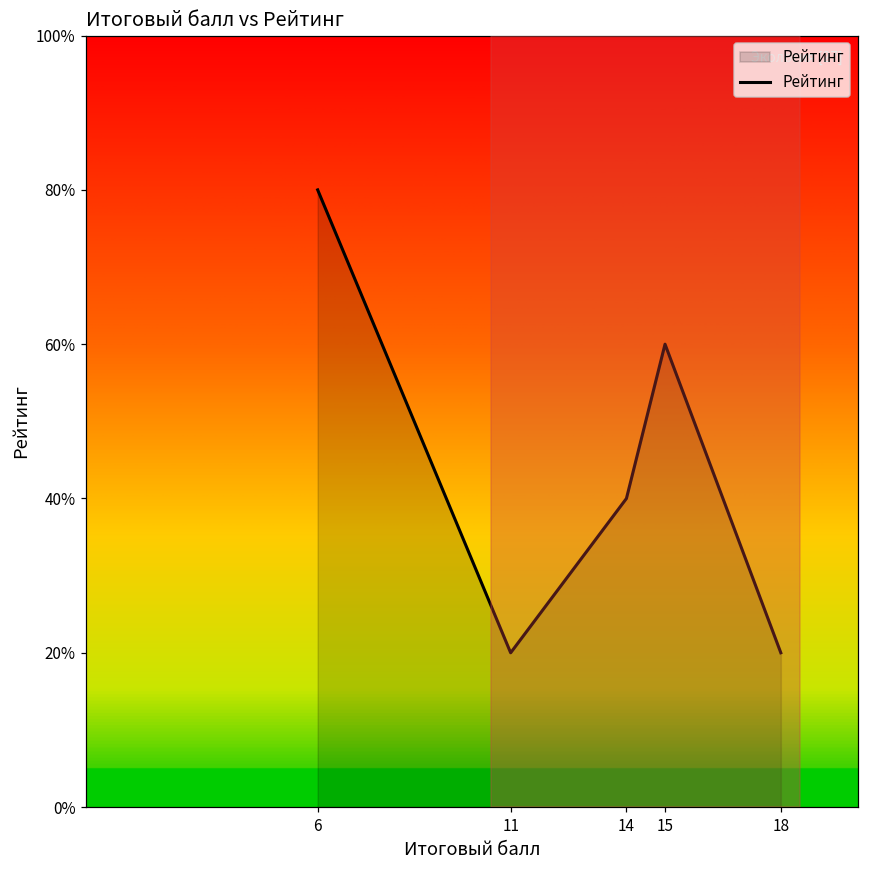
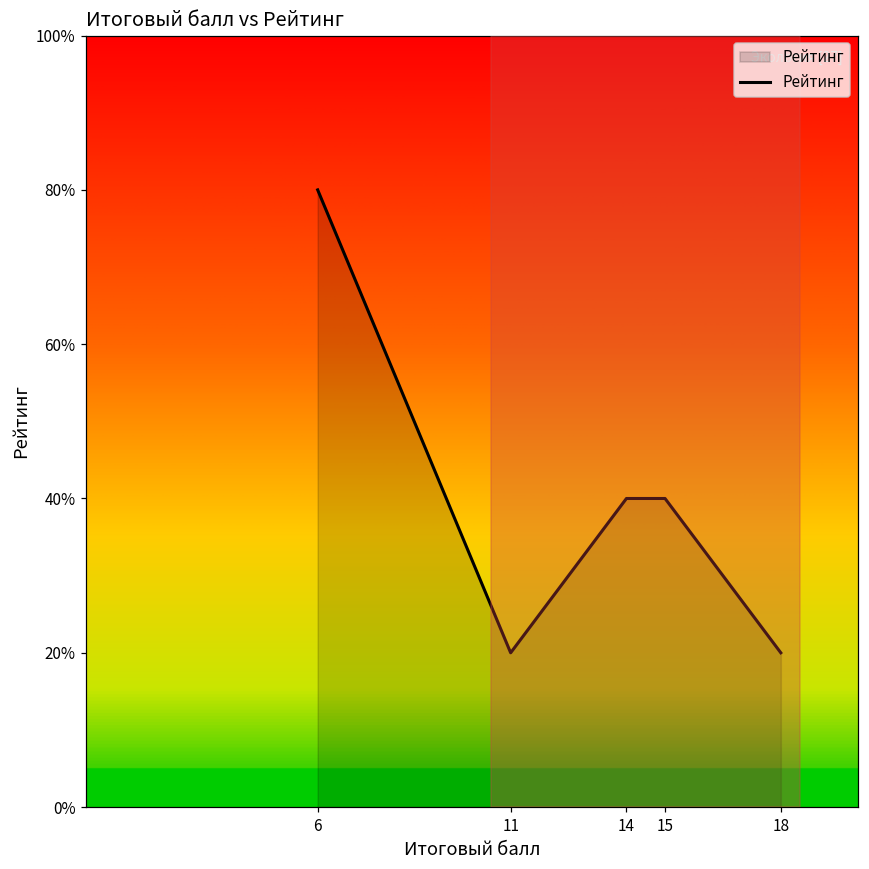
15: 60% -> 40%
